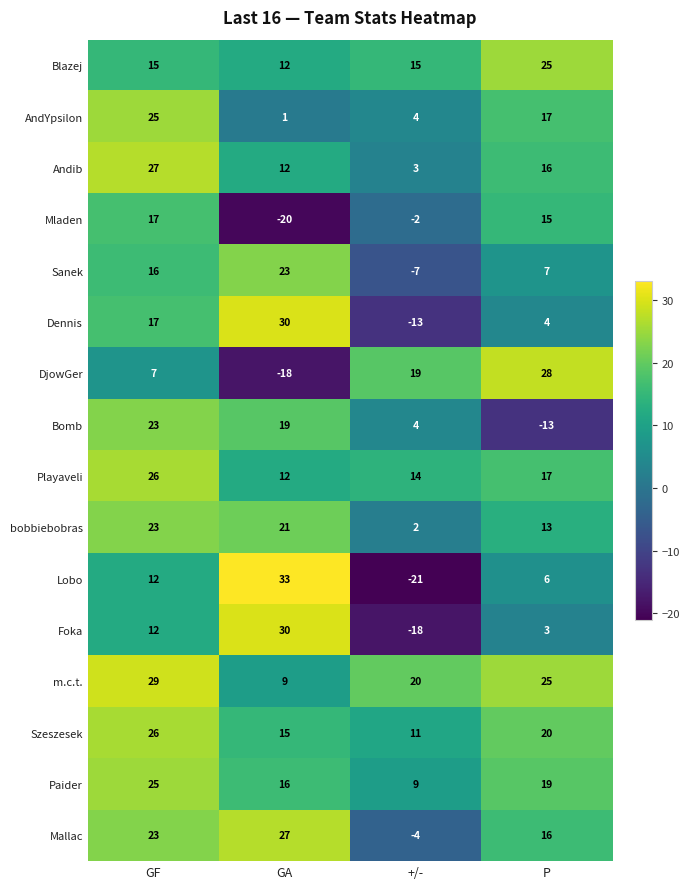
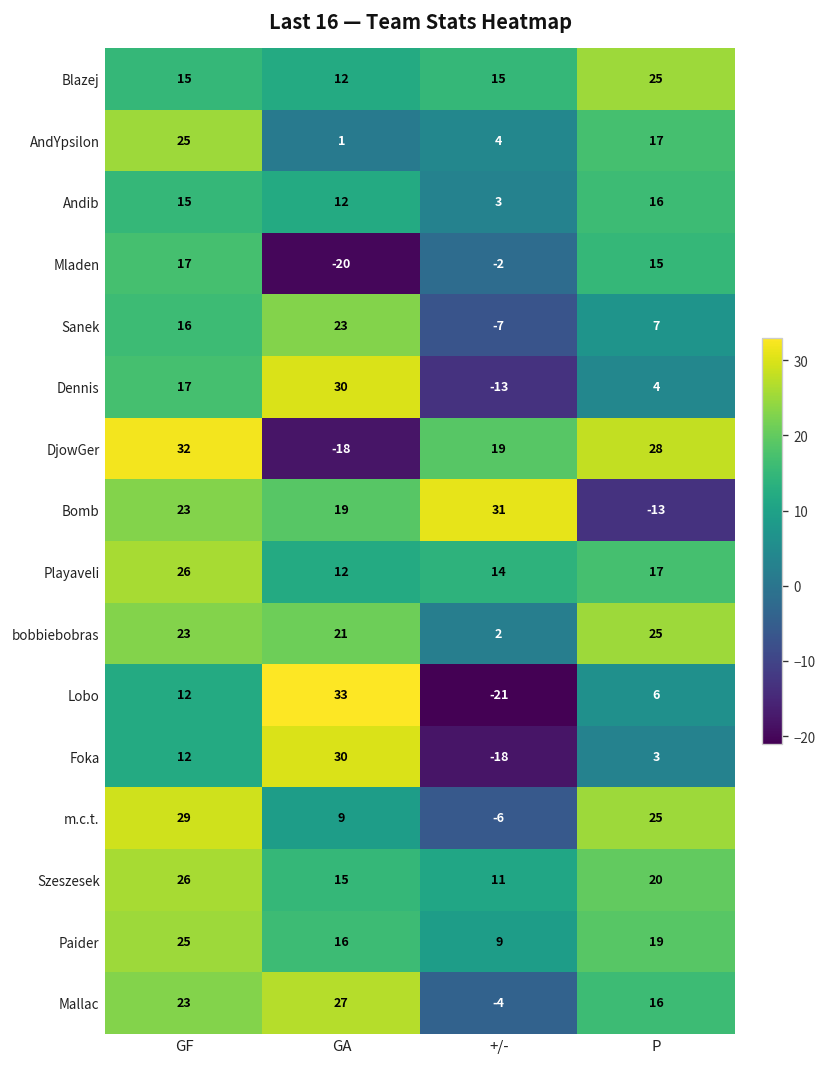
Andib, GF: 27 -> 15
DjowGer, GF: 7 -> 32
Bomb, +/-: 4 -> 31
bobbiebobras, P: 13 -> 25
m.c.t., +/-: 20 -> -6
